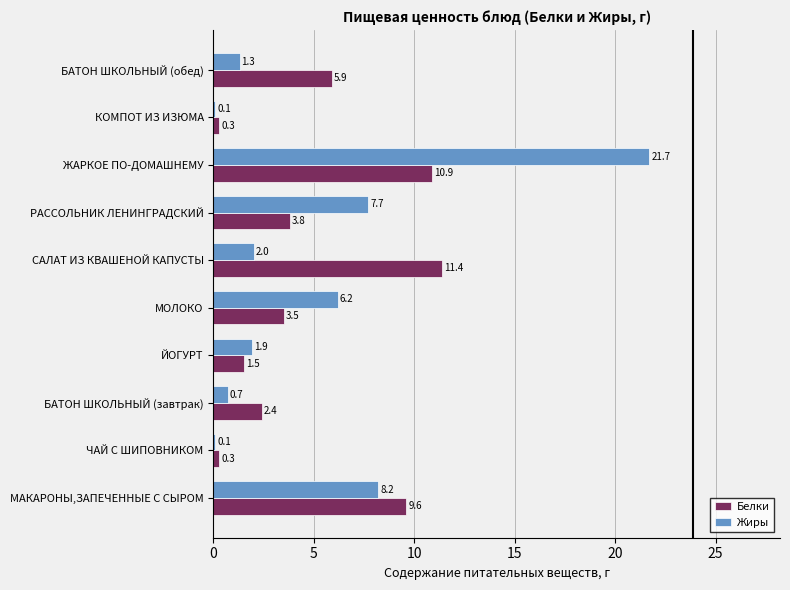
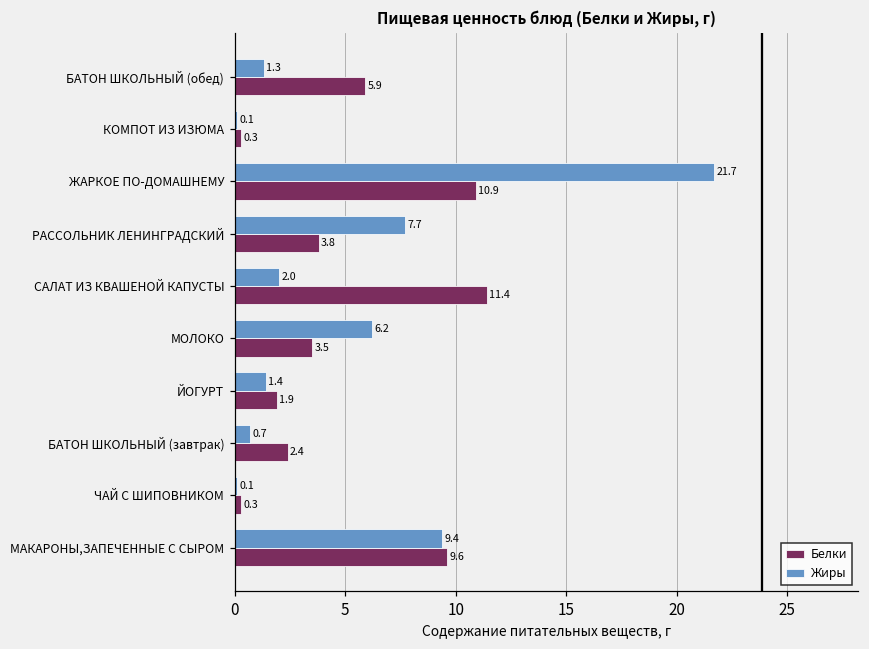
Жиры, ЙОГУРТ: 1.9 -> 1.4
Белки, ЙОГУРТ: 1.5 -> 1.9
Жиры, МАКАРОНЫ,ЗАПЕЧЕННЫЕ С СЫРОМ: 8.2 -> 9.4
